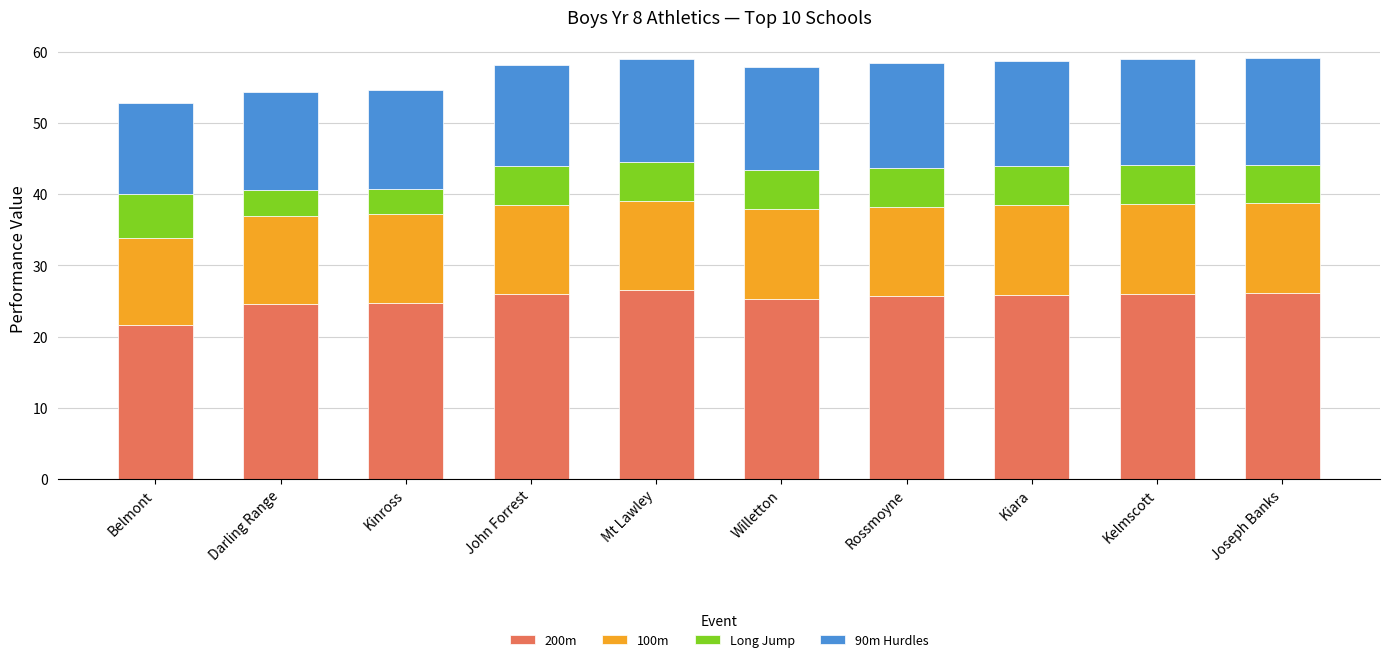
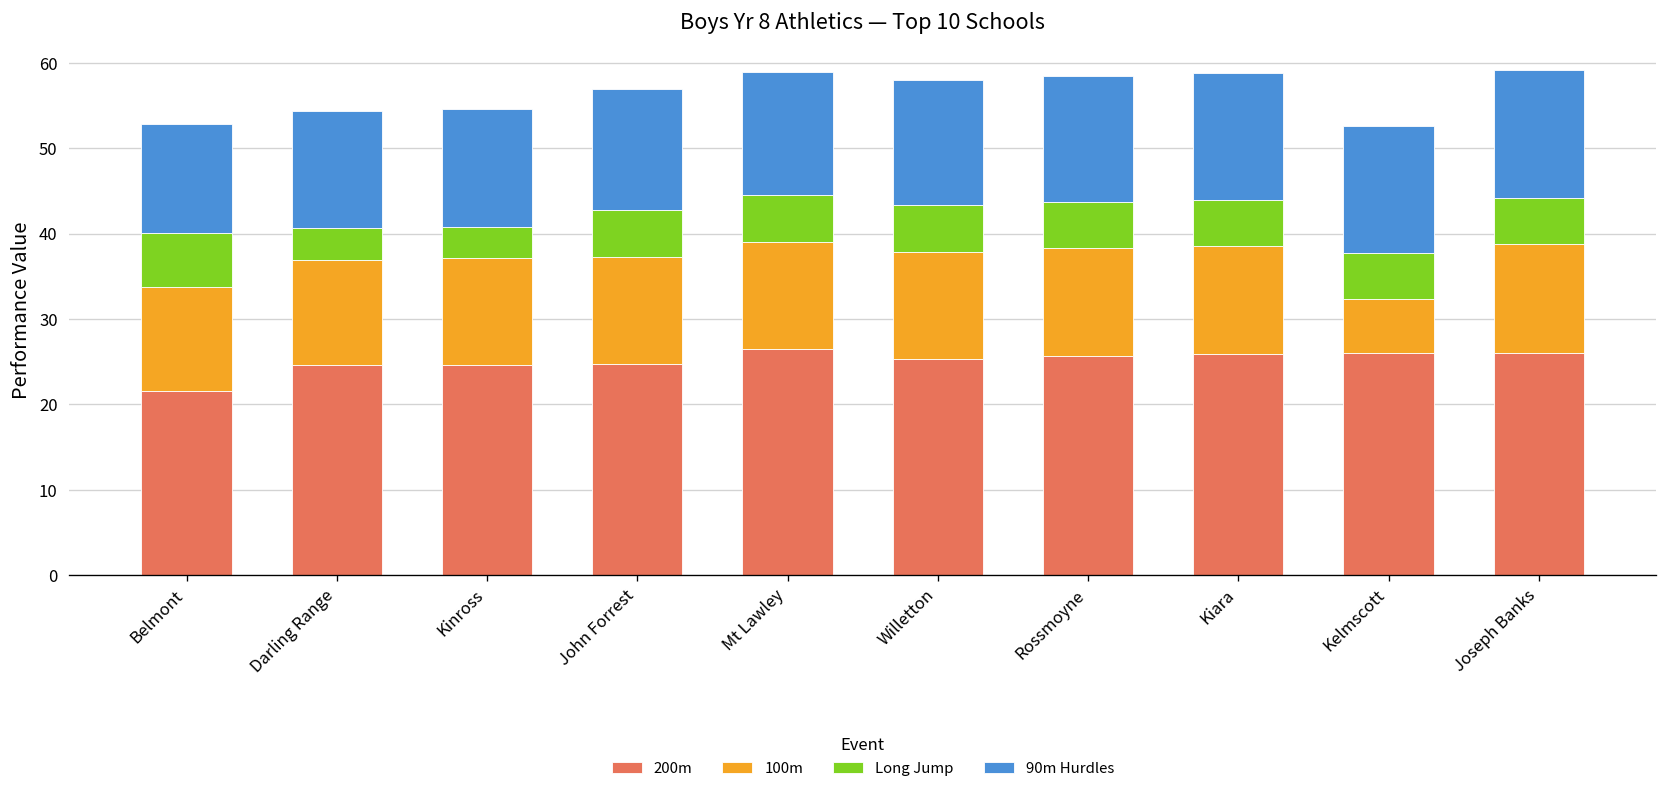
200m, John Forrest: 26 -> 25
100m, Kelmscott: 13 -> 6
